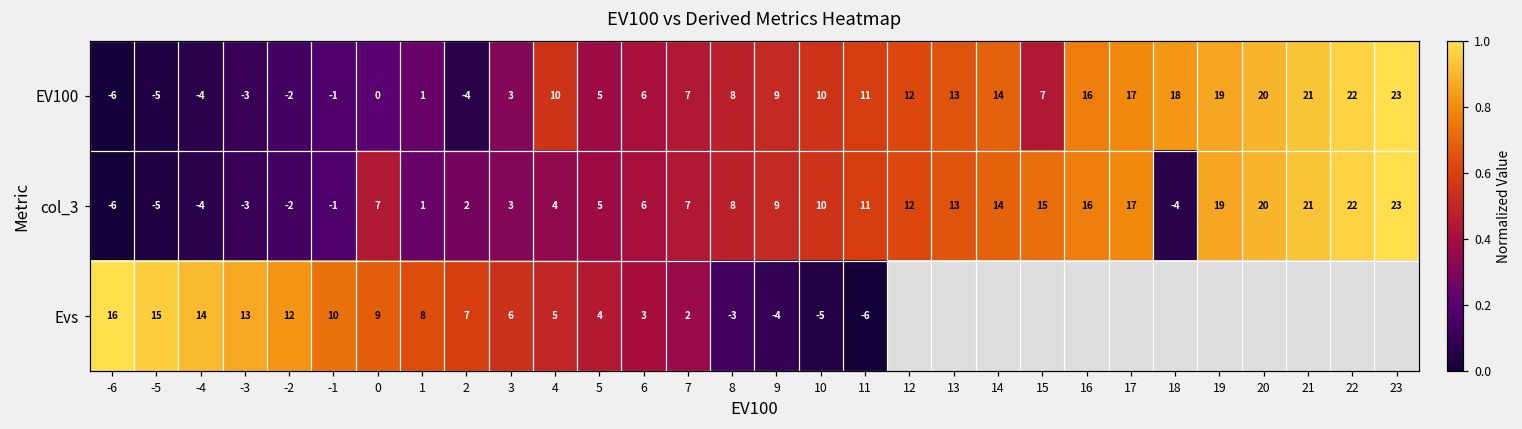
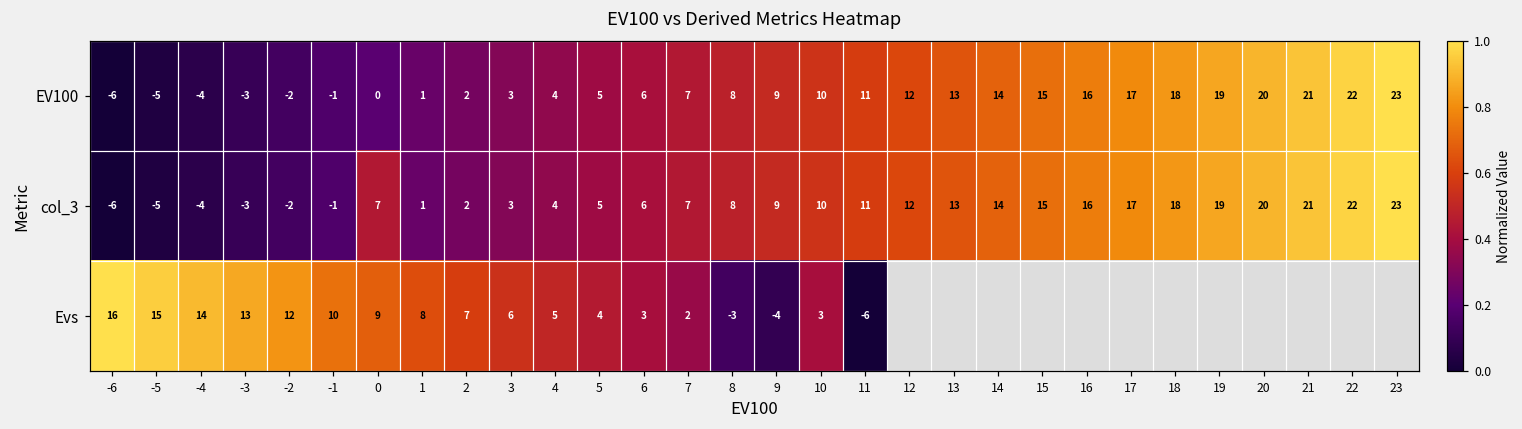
EV100, 2: -4 -> 2
EV100, 4: 10 -> 4
EV100, 15: 7 -> 15
col_3, 18: -4 -> 18
Evs, 10: -5 -> 3
